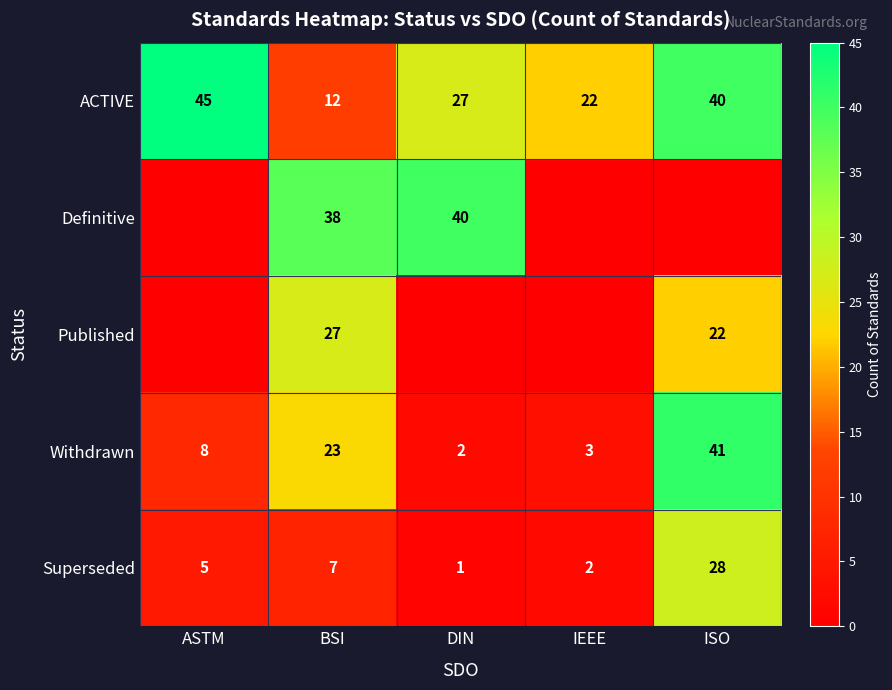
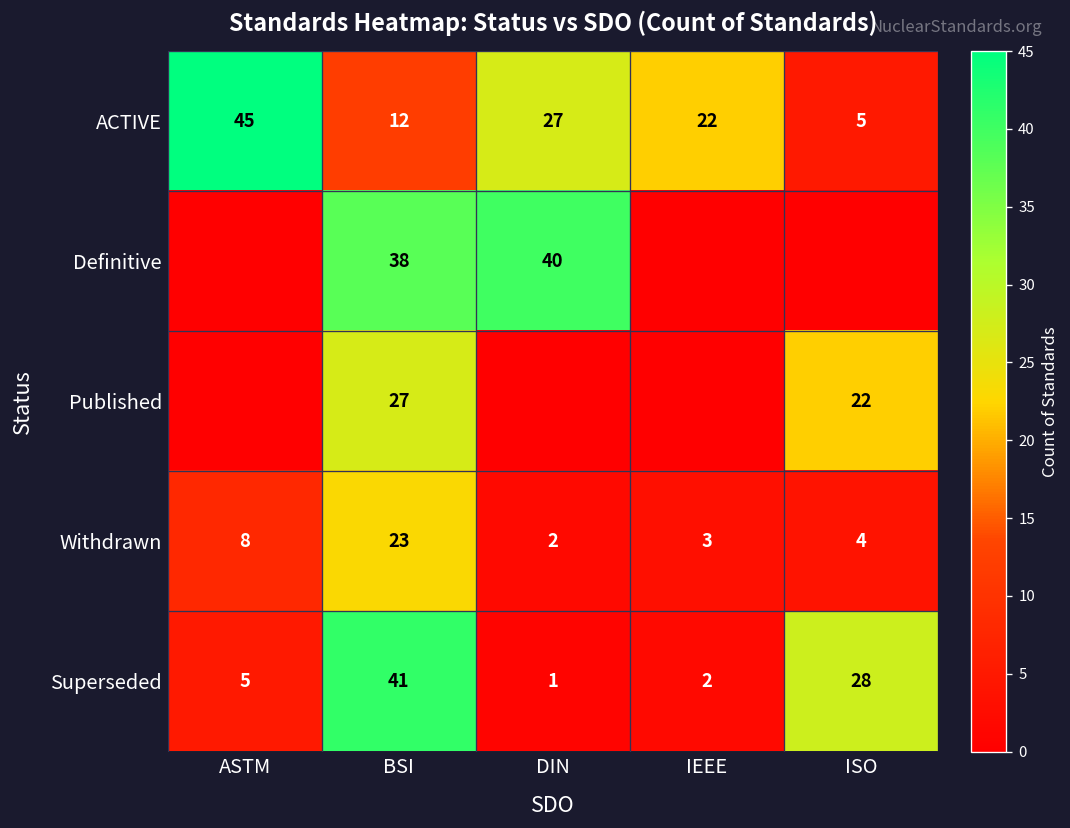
ACTIVE, ISO: 40 -> 5
Withdrawn, ISO: 41 -> 4
Superseded, BSI: 7 -> 41
